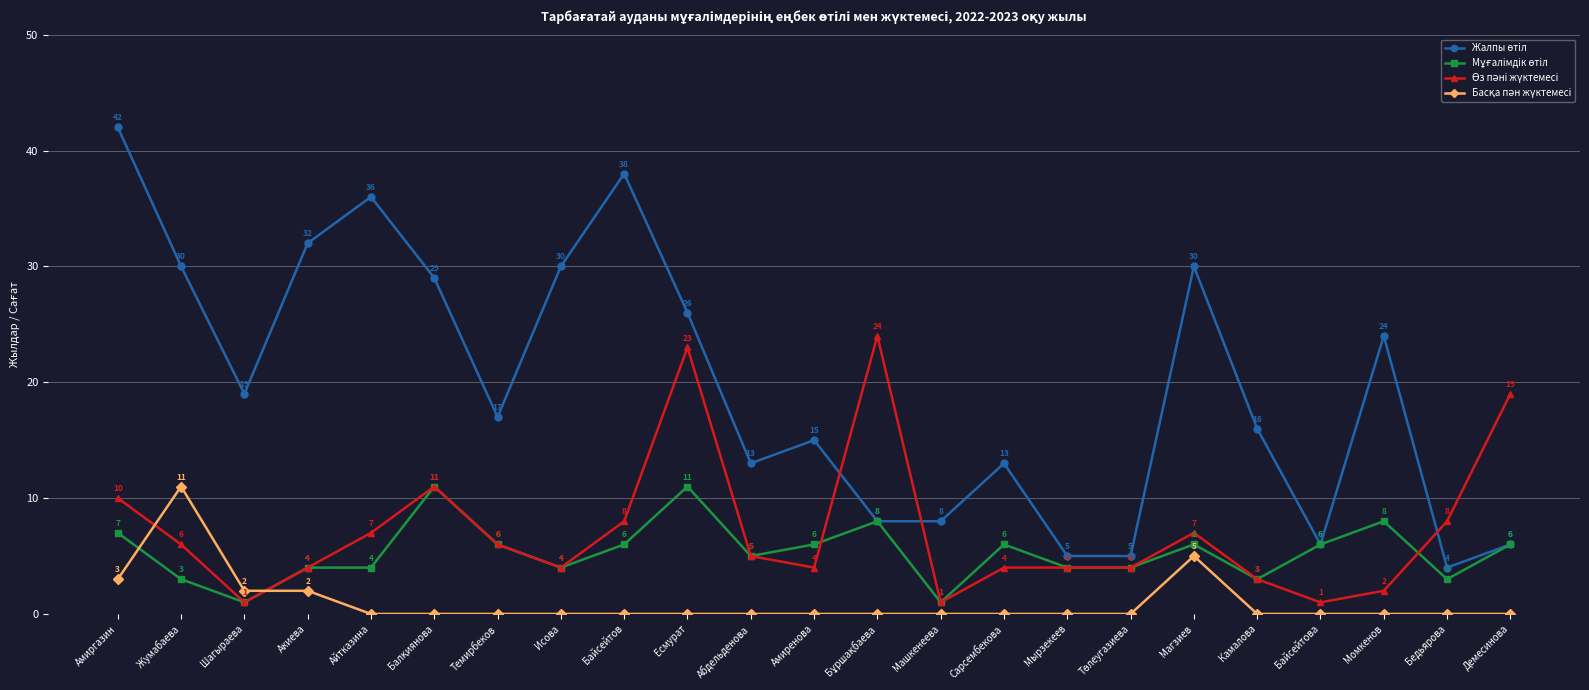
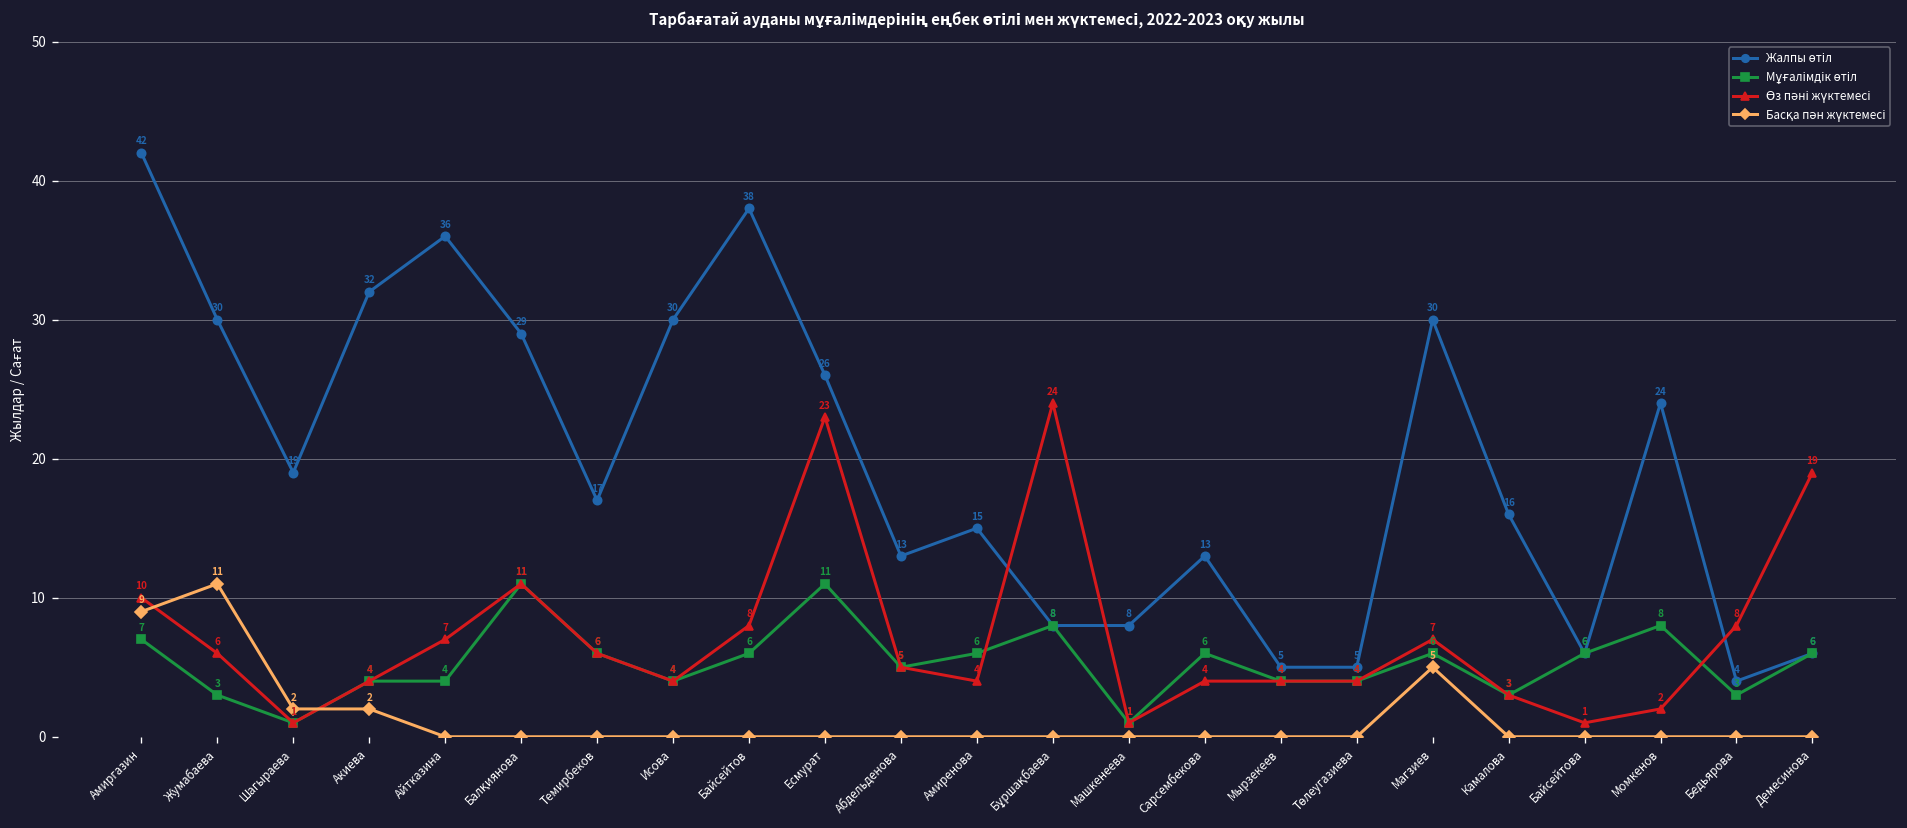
Басқа пән жүктемесі, Амиргазин: 3 -> 9
